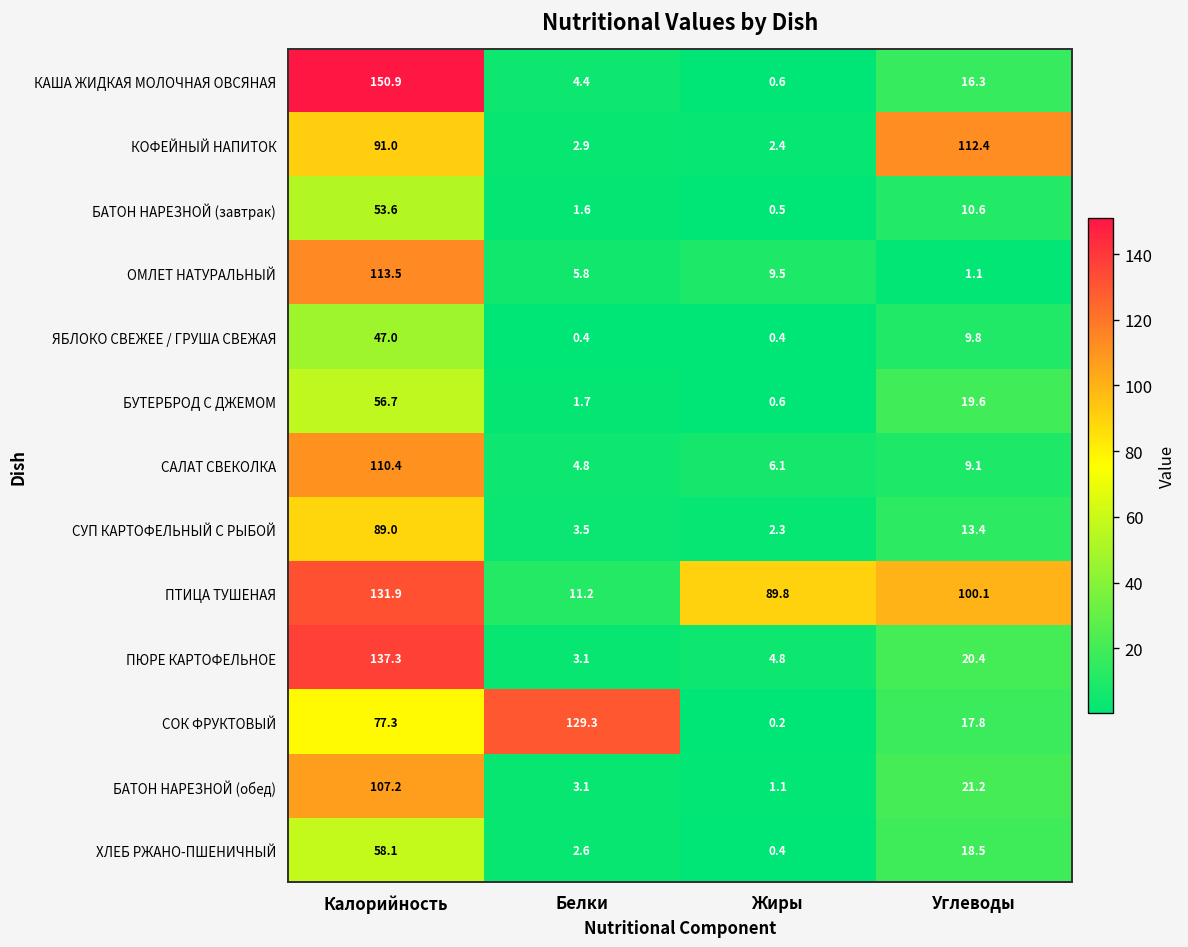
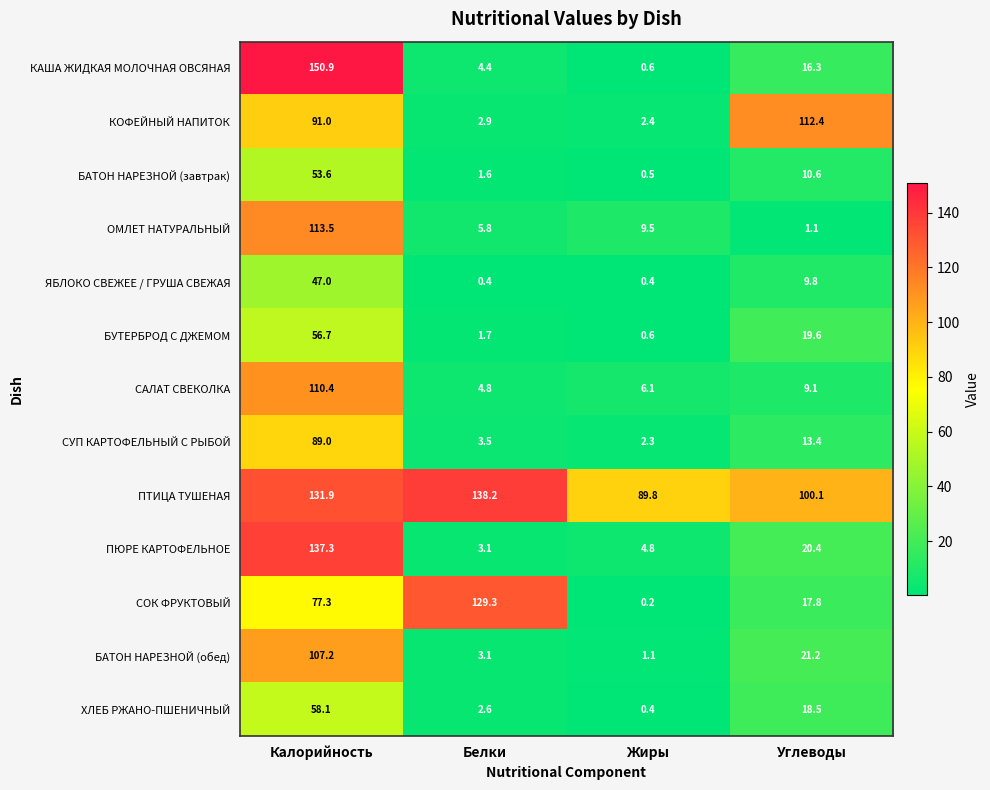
ПТИЦА ТУШЕНАЯ, Белки: 11.2 -> 138.2
